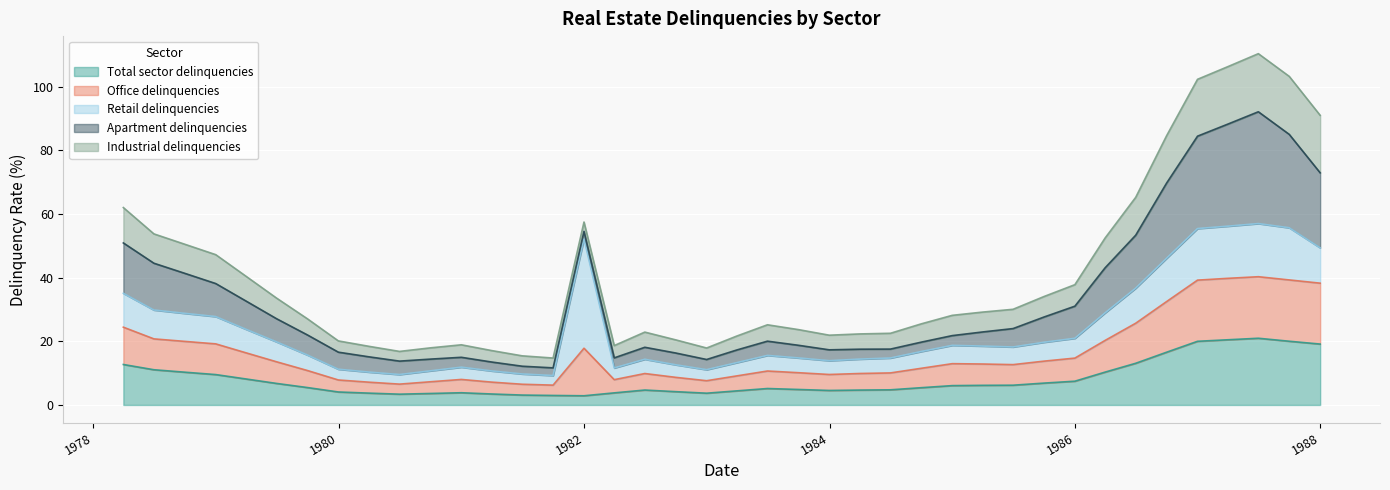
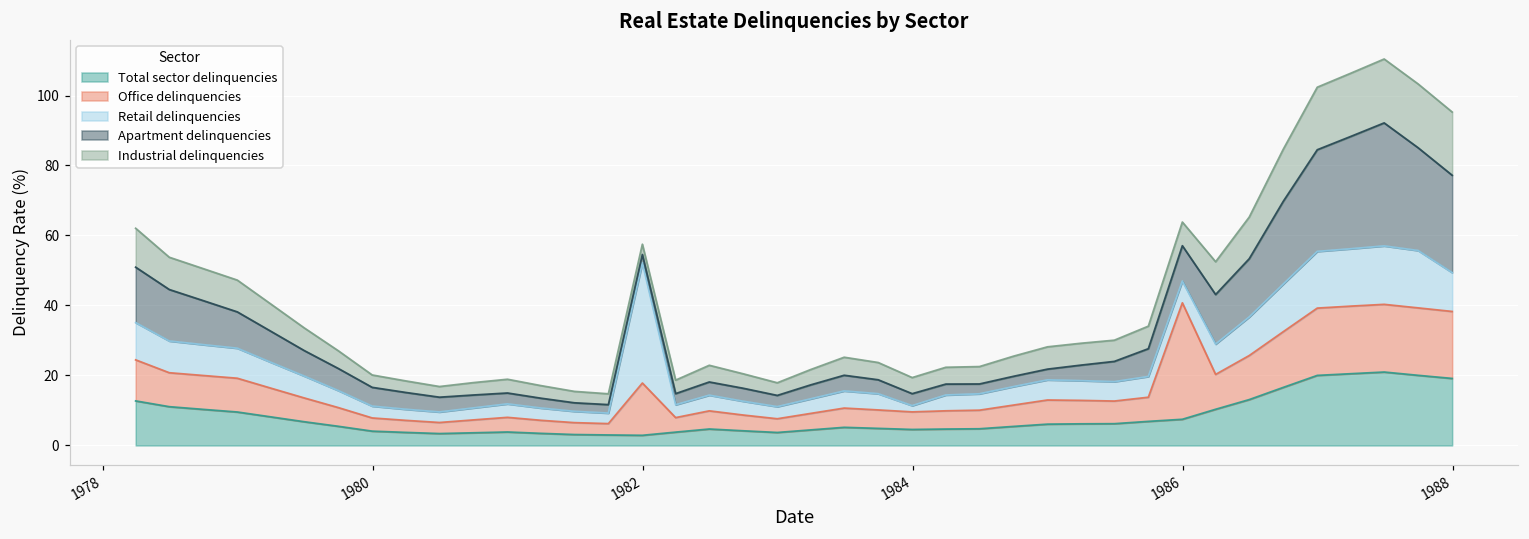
Retail delinquencies, 1984: 4 -> 2
Office delinquencies, 1986: 7 -> 33
Apartment delinquencies, 1988: 24 -> 28
